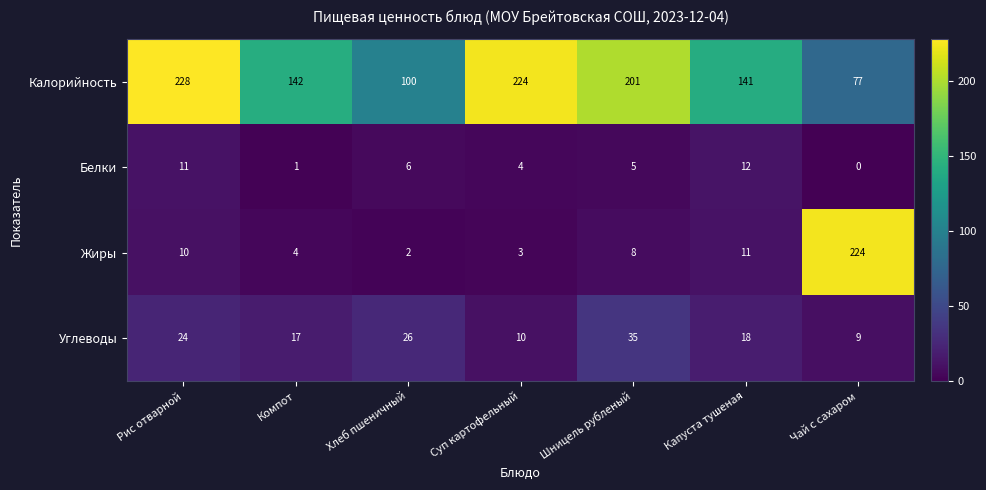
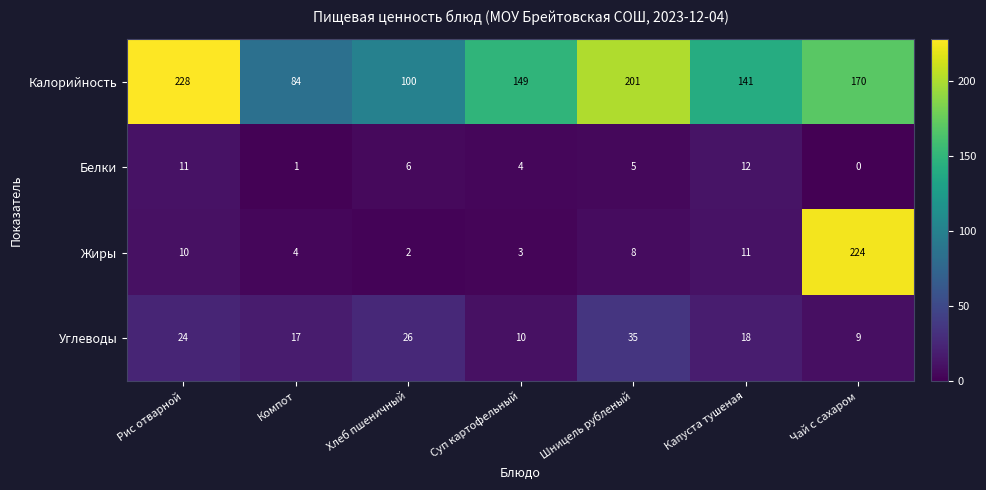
Калорийность, Компот: 142 -> 84
Калорийность, Суп картофельный: 224 -> 149
Калорийность, Чай с сахаром: 77 -> 170
